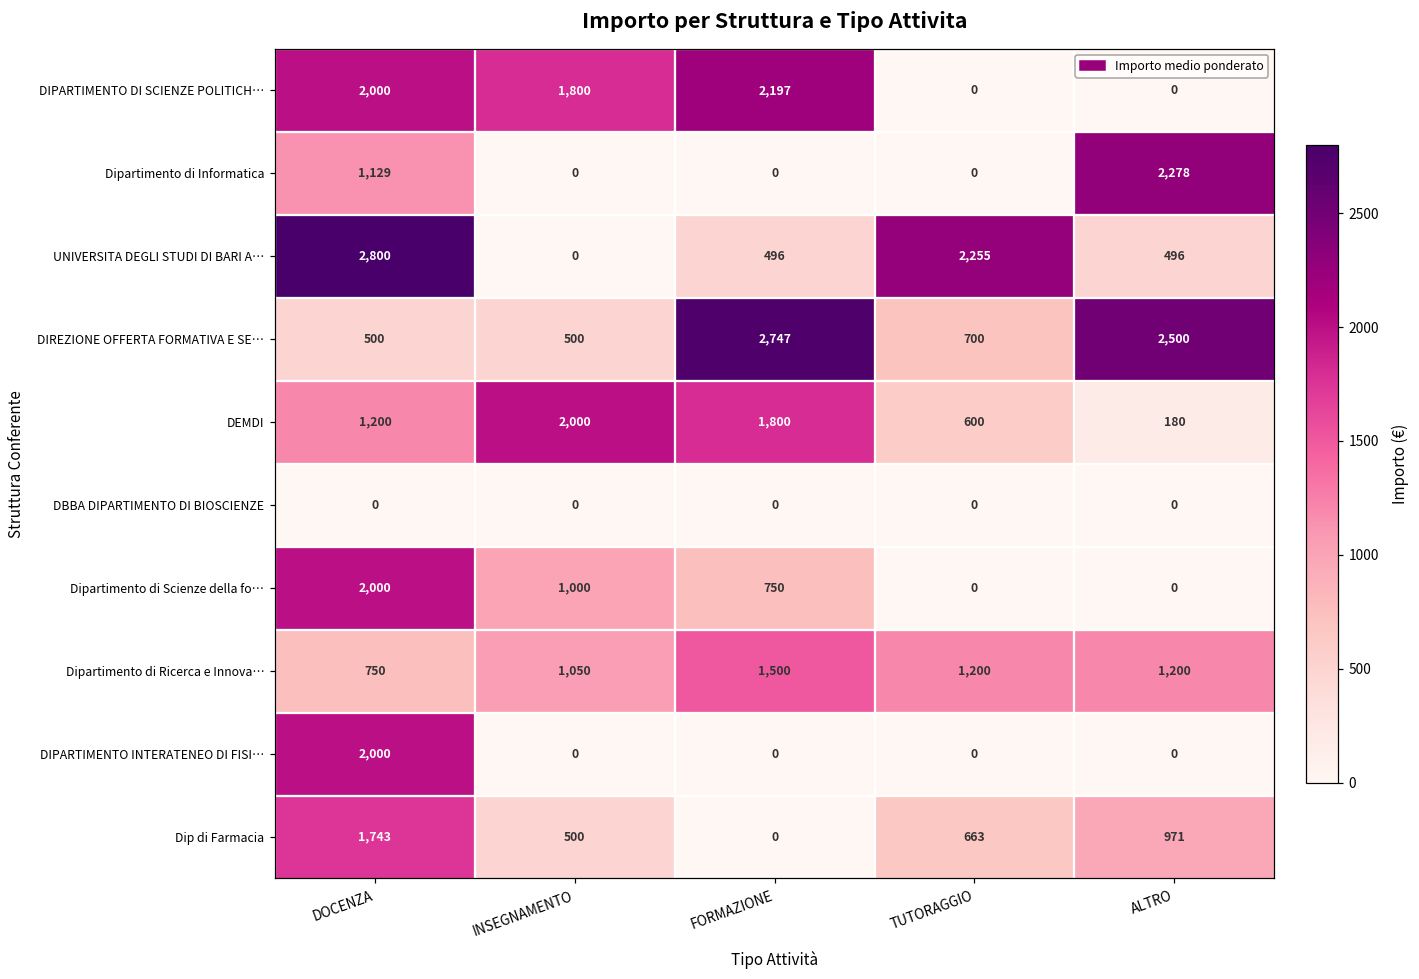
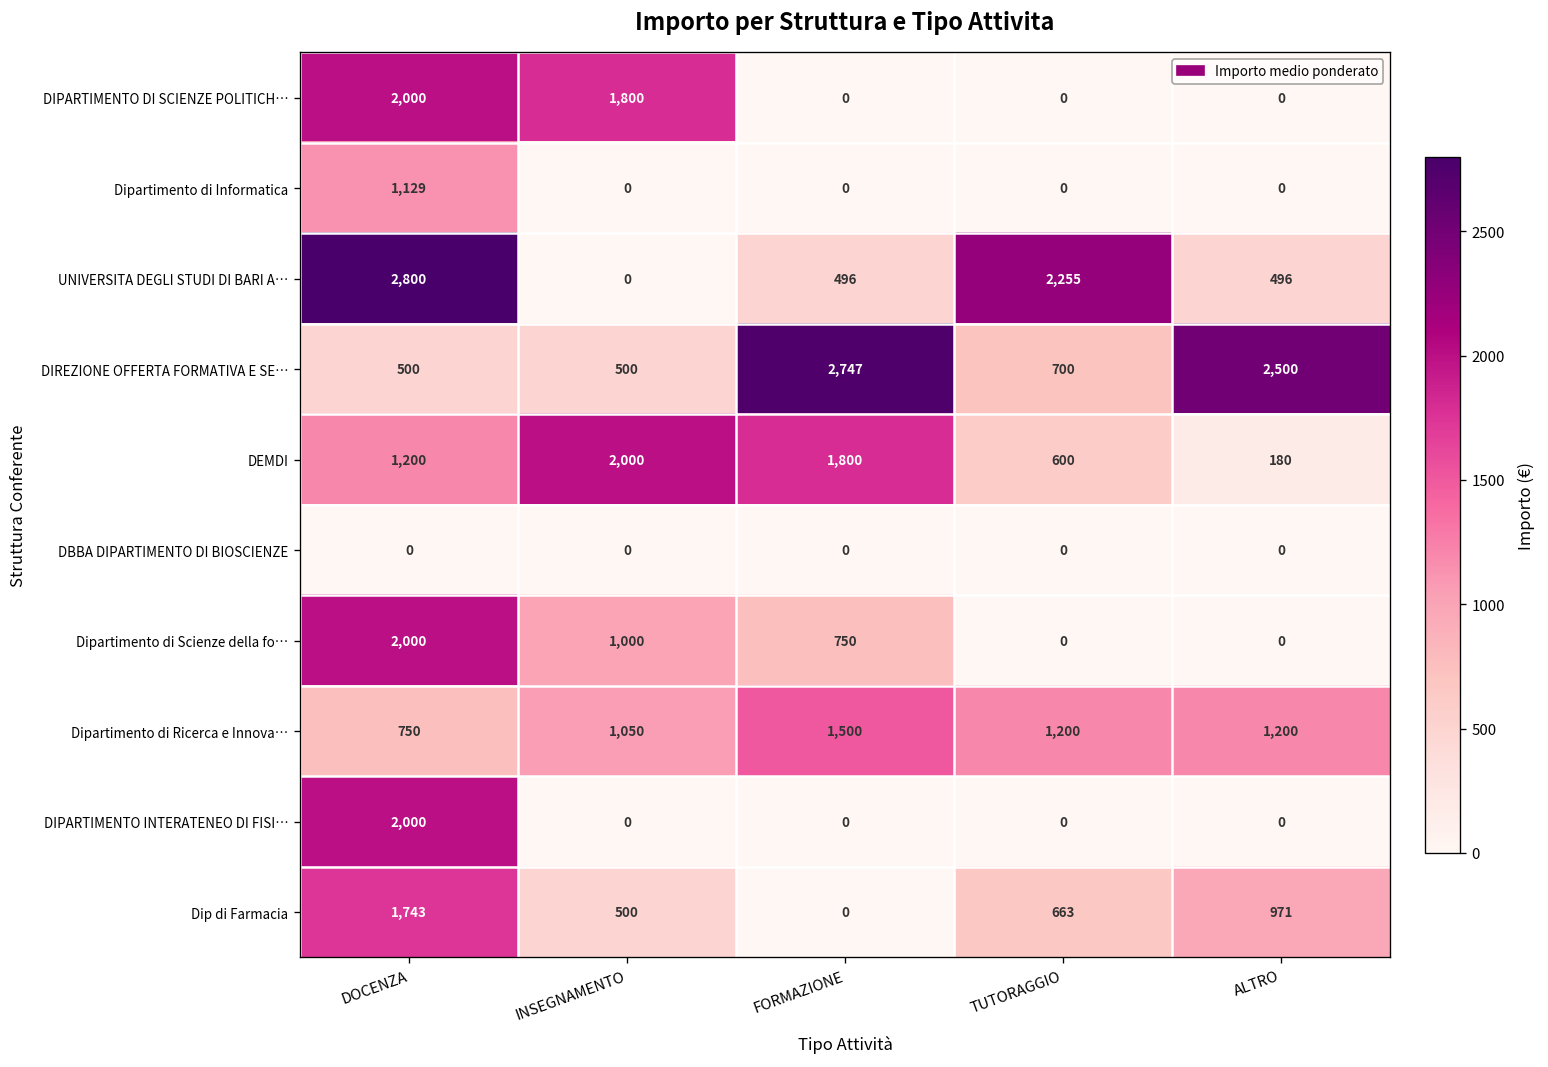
DIPARTIMENTO DI SCIENZE POLITICH…, FORMAZIONE: 2,197 -> 0
Dipartimento di Informatica, ALTRO: 2,278 -> 0
